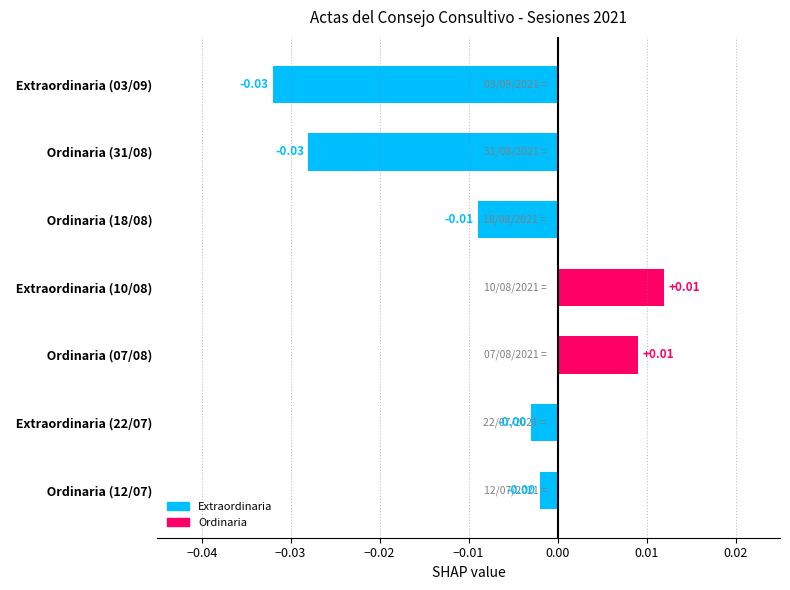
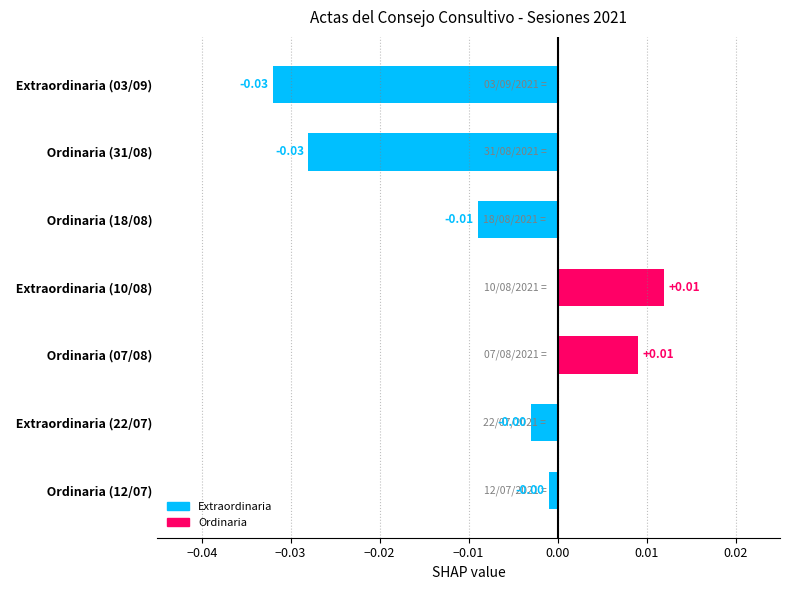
Ordinaria (12/07): -0.002 -> -0.001
